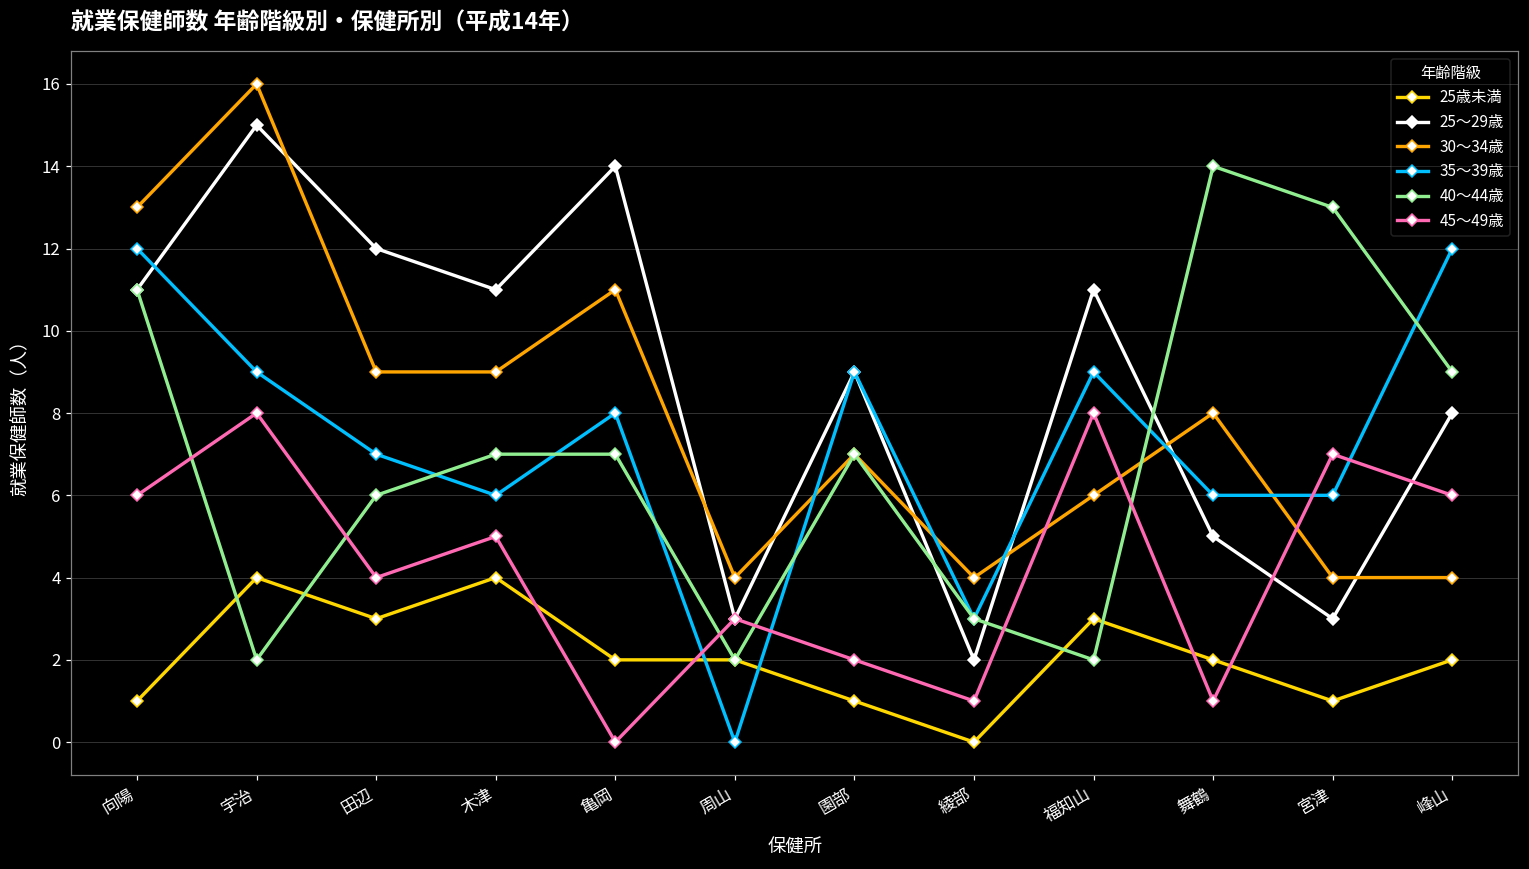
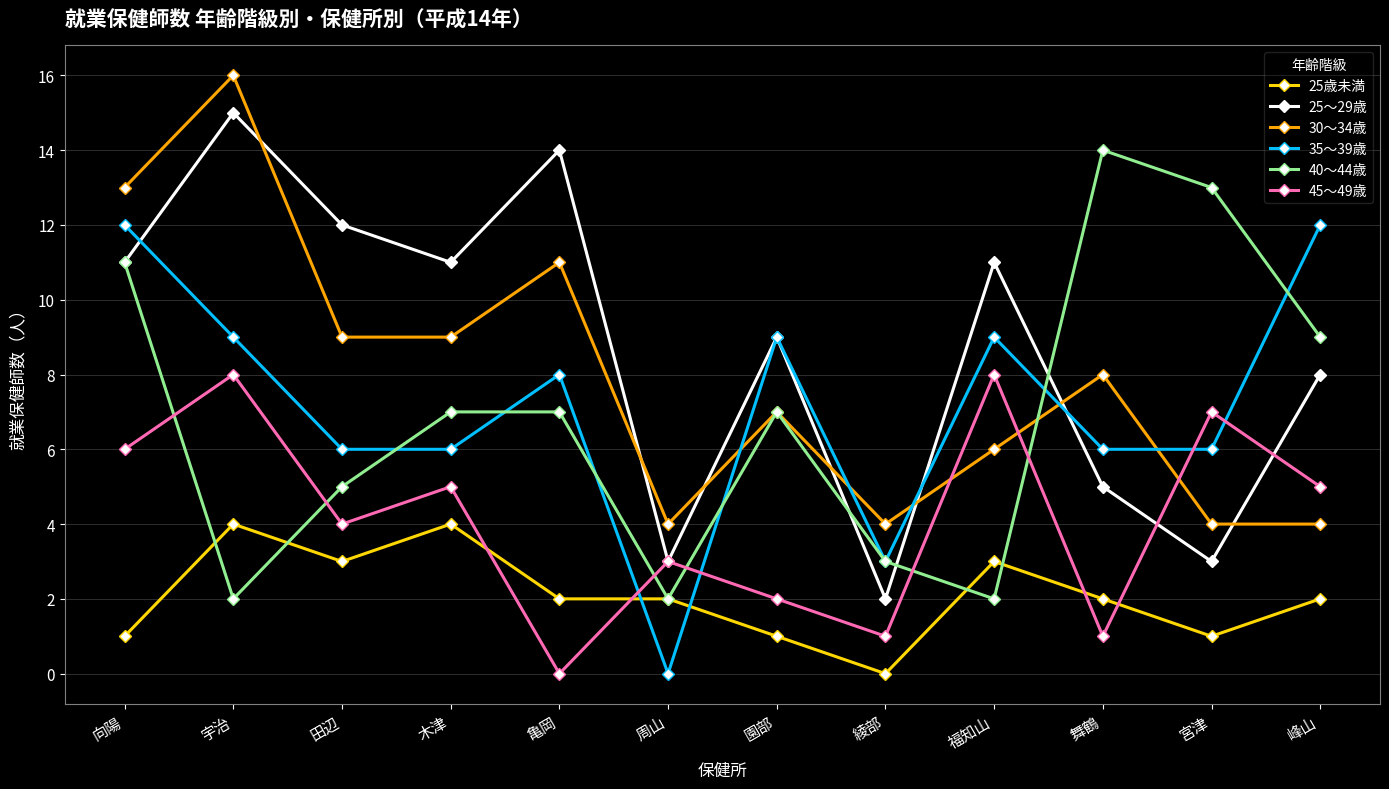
35～39歳, 田辺: 7 -> 6
40～44歳, 田辺: 6 -> 5
45～49歳, 峰山: 6 -> 5
